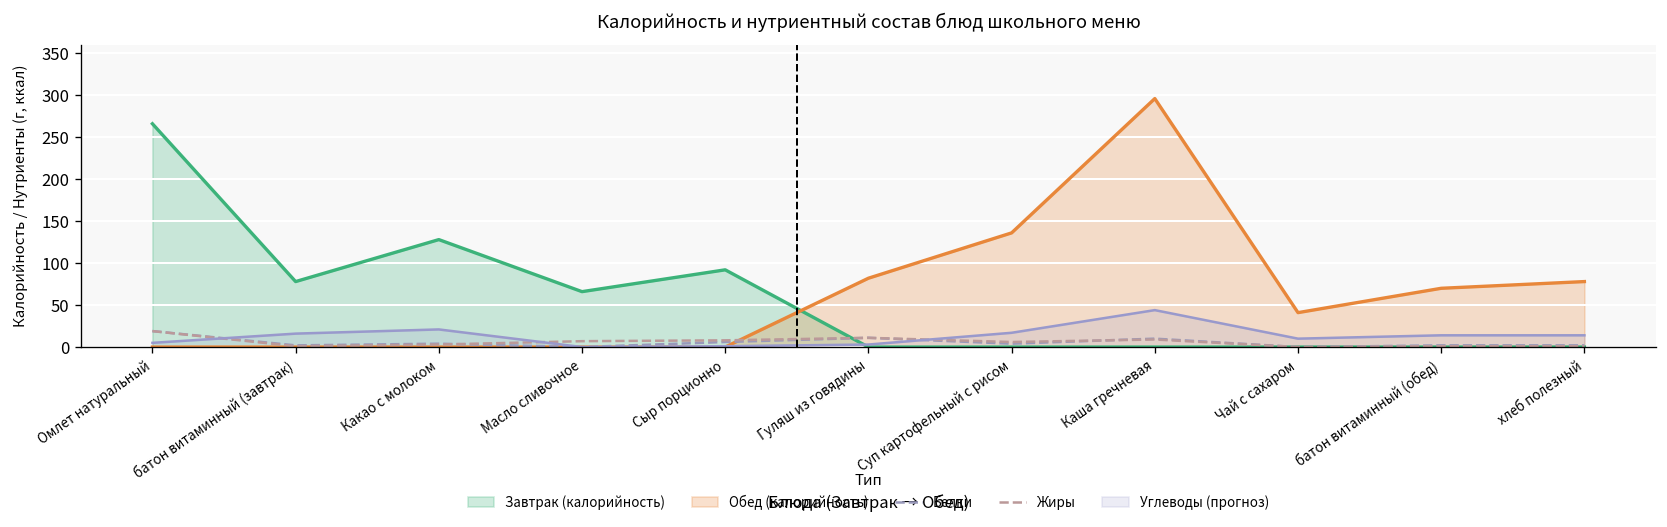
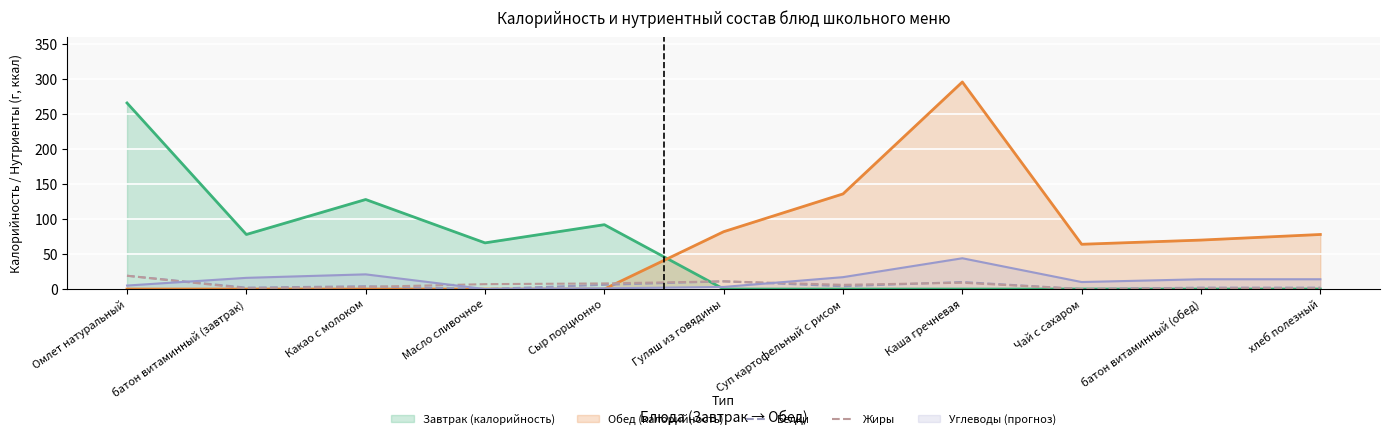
Обед (калорийность), Чай с сахаром: 40 -> 60
